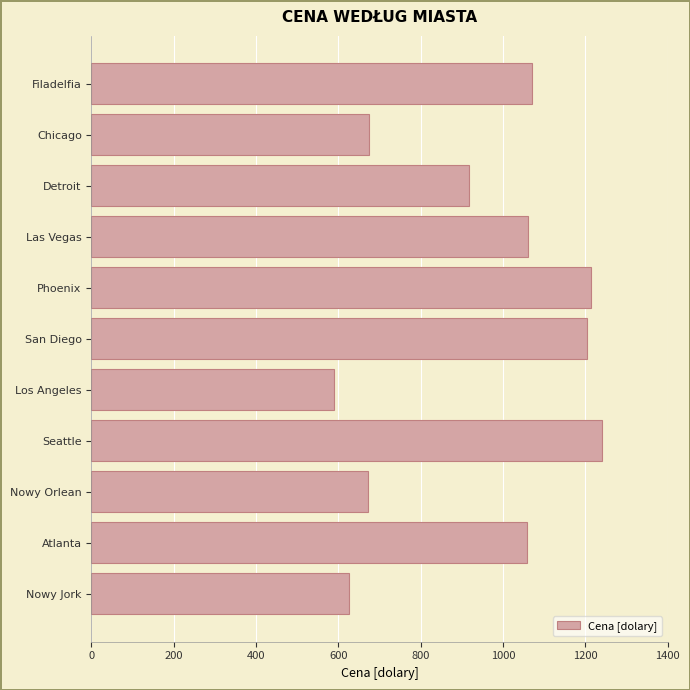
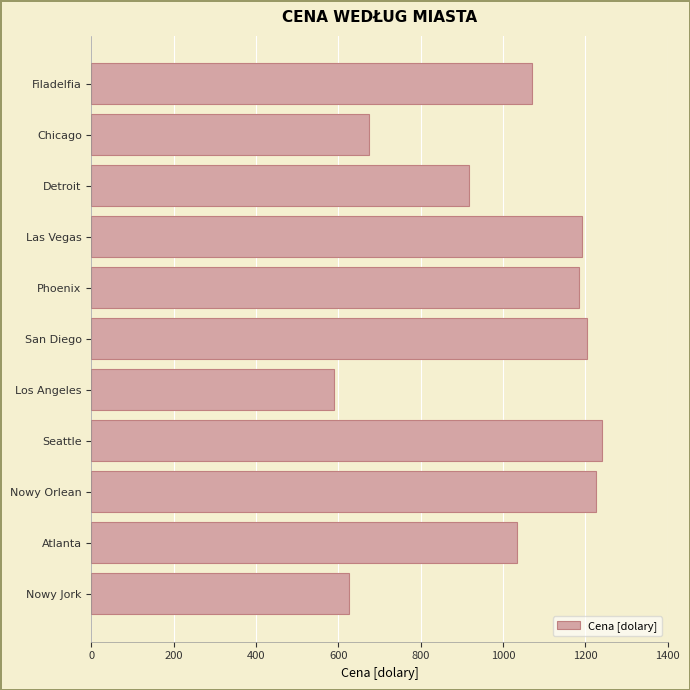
Las Vegas: 1060 -> 1190
Phoenix: 1210 -> 1190
Nowy Orlean: 670 -> 1230
Atlanta: 1060 -> 1030
